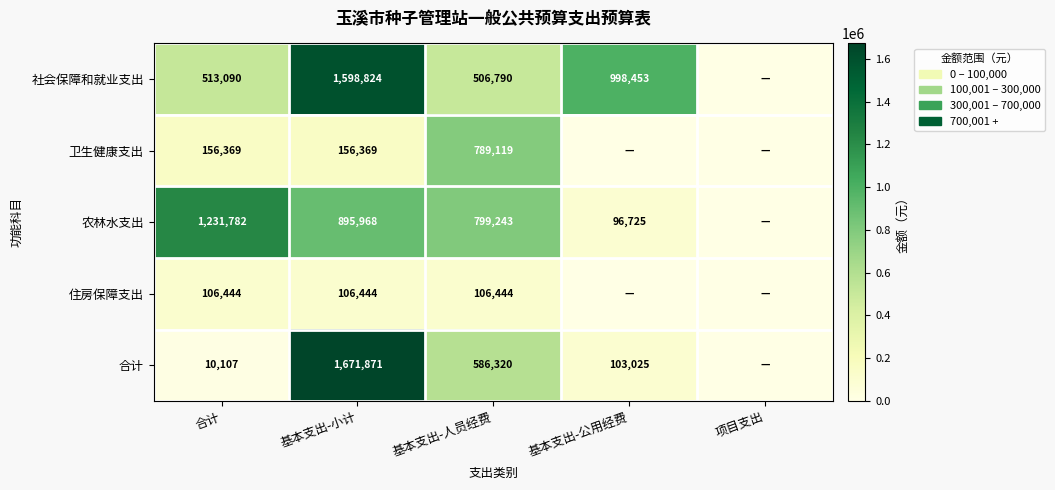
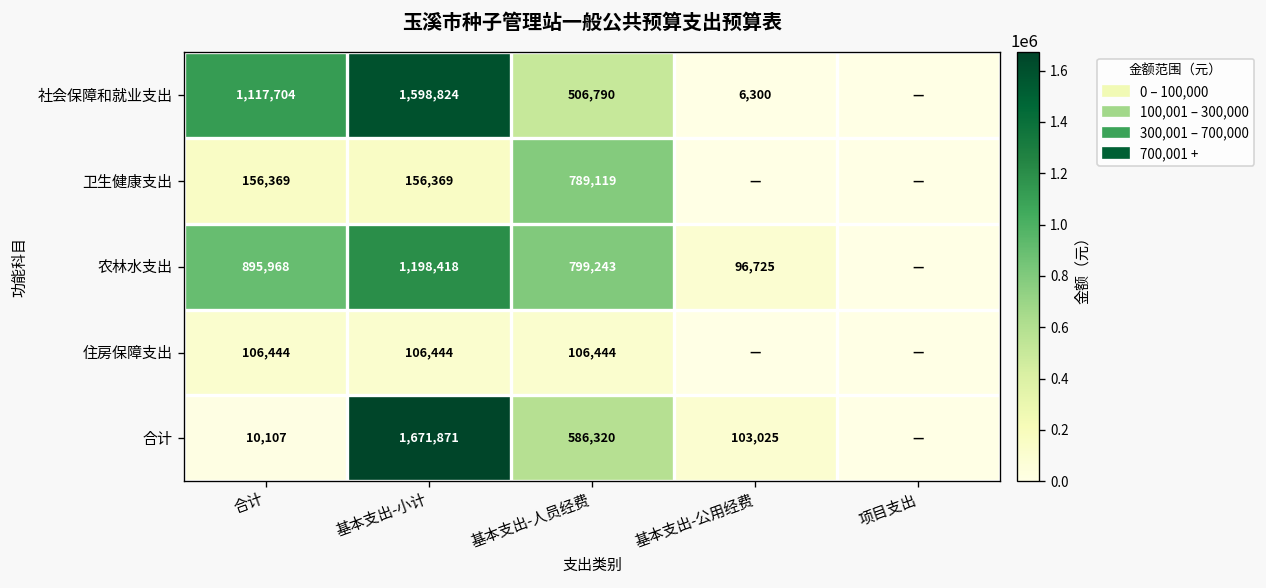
社会保障和就业支出, 合计: 513,090 -> 1,117,704
社会保障和就业支出, 基本支出-公用经费: 998,453 -> 6,300
农林水支出, 合计: 1,231,782 -> 895,968
农林水支出, 基本支出-小计: 895,968 -> 1,198,418
